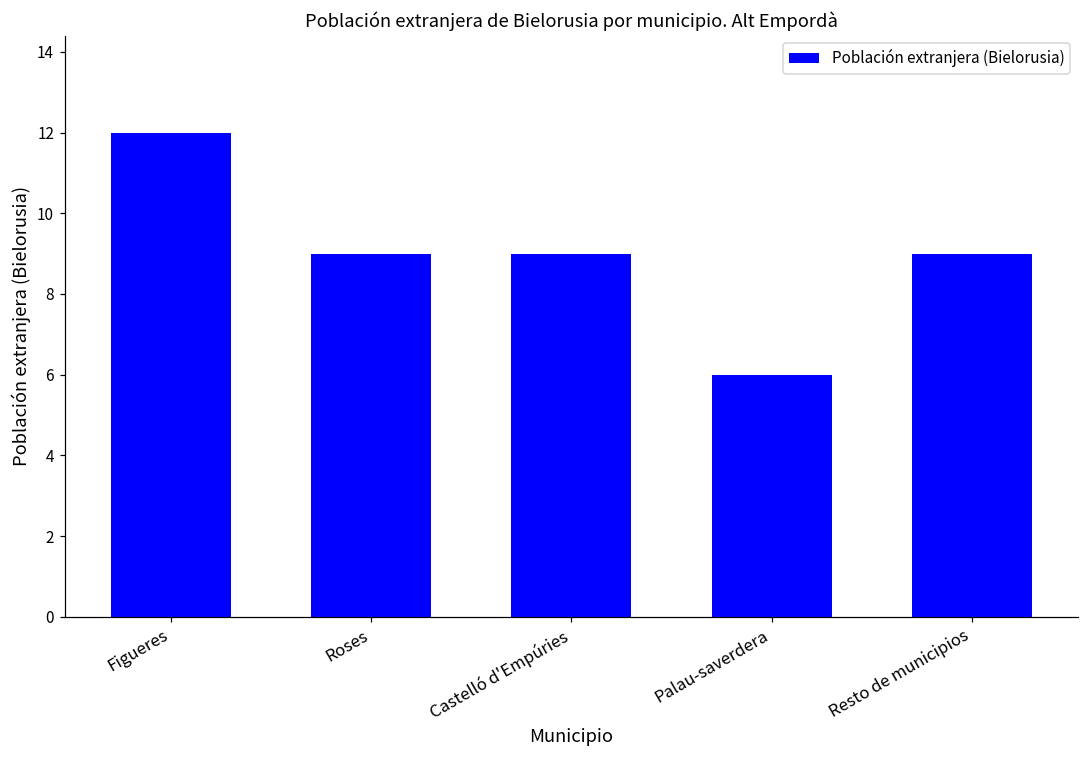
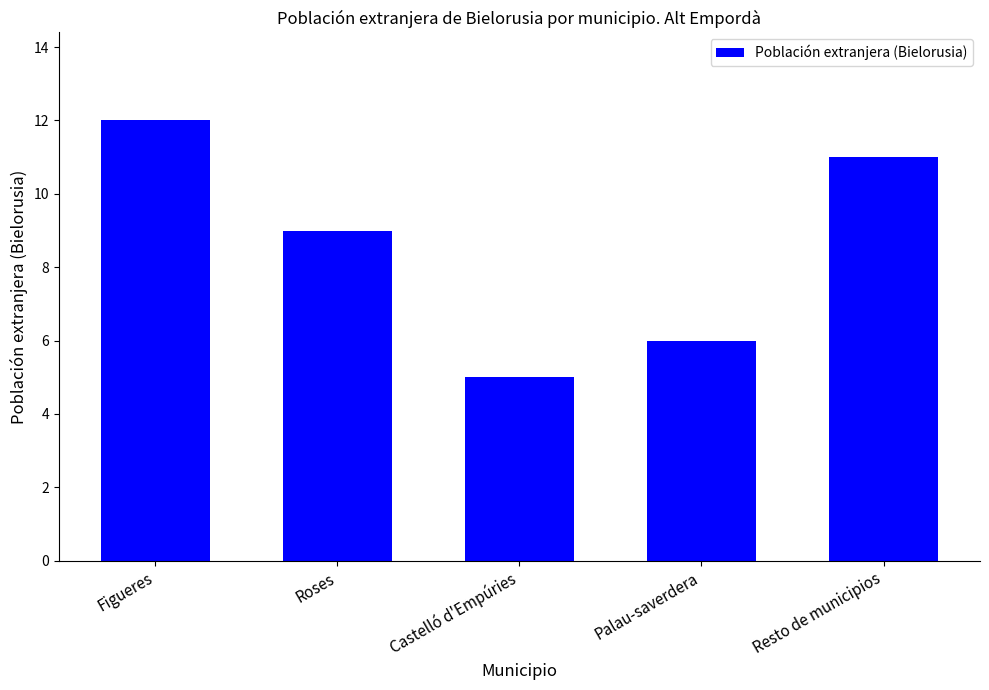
Castelló d'Empúries: 9 -> 5
Resto de municipios: 9 -> 11
